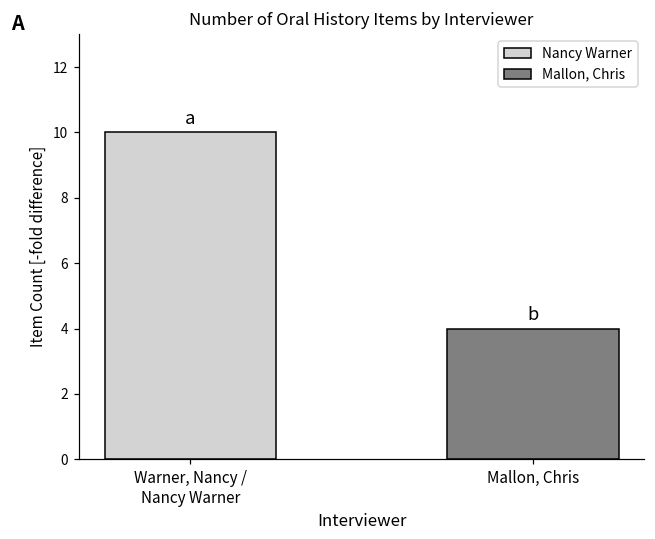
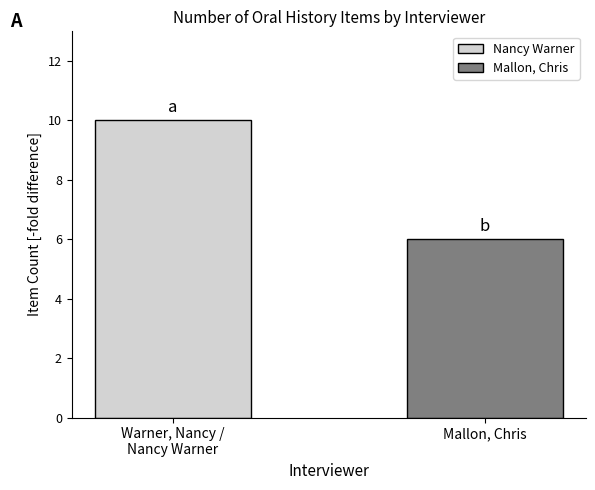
Mallon, Chris: 4 -> 6
